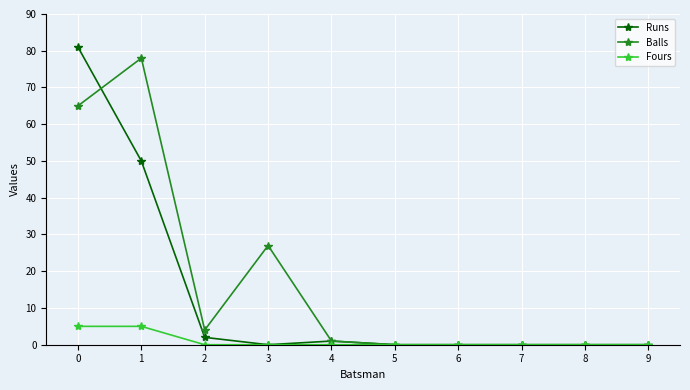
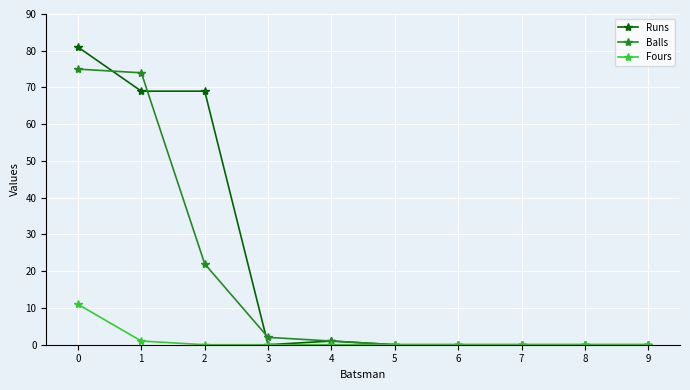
Balls, 0: 65 -> 75
Fours, 0: 5 -> 11
Runs, 1: 50 -> 69
Balls, 1: 78 -> 74
Fours, 1: 5 -> 1
Runs, 2: 2 -> 69
Balls, 2: 4 -> 22
Balls, 3: 27 -> 2
